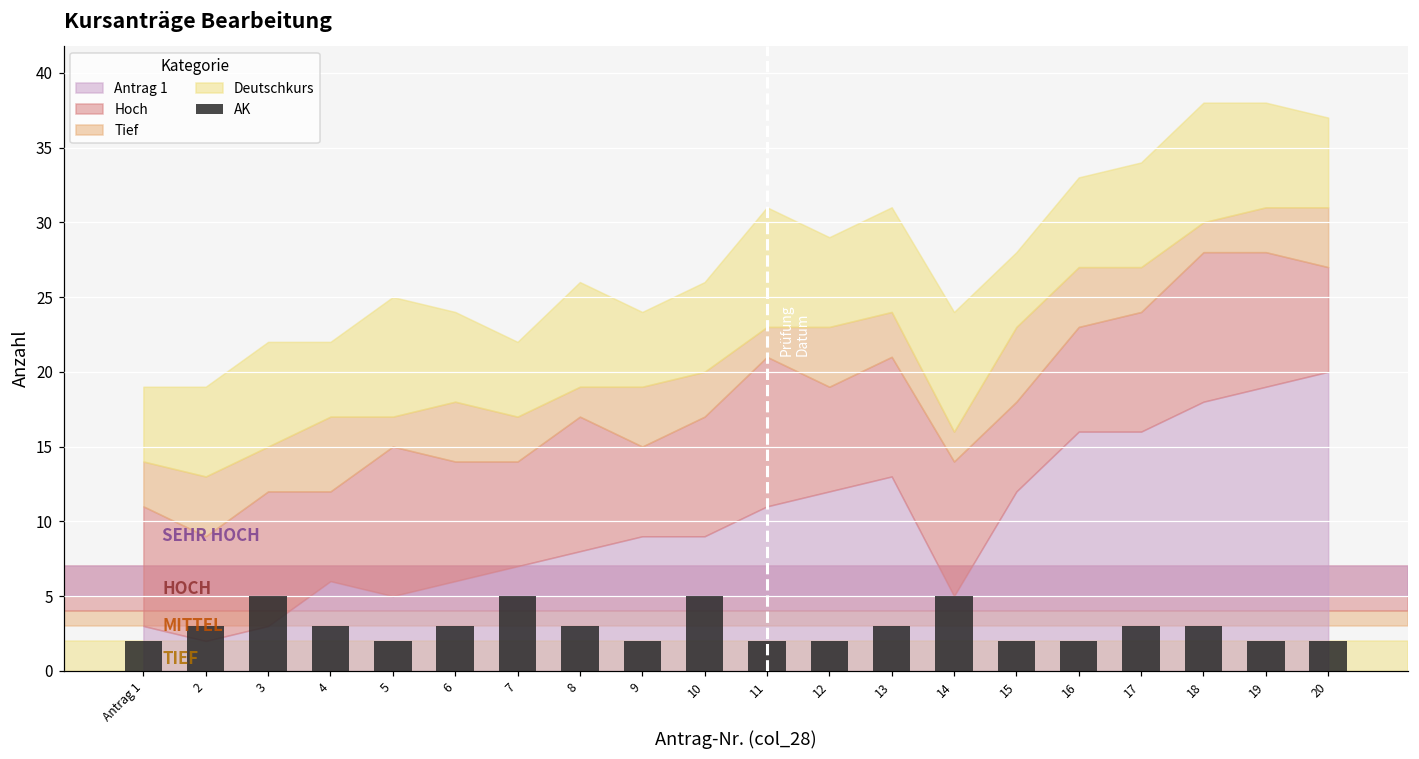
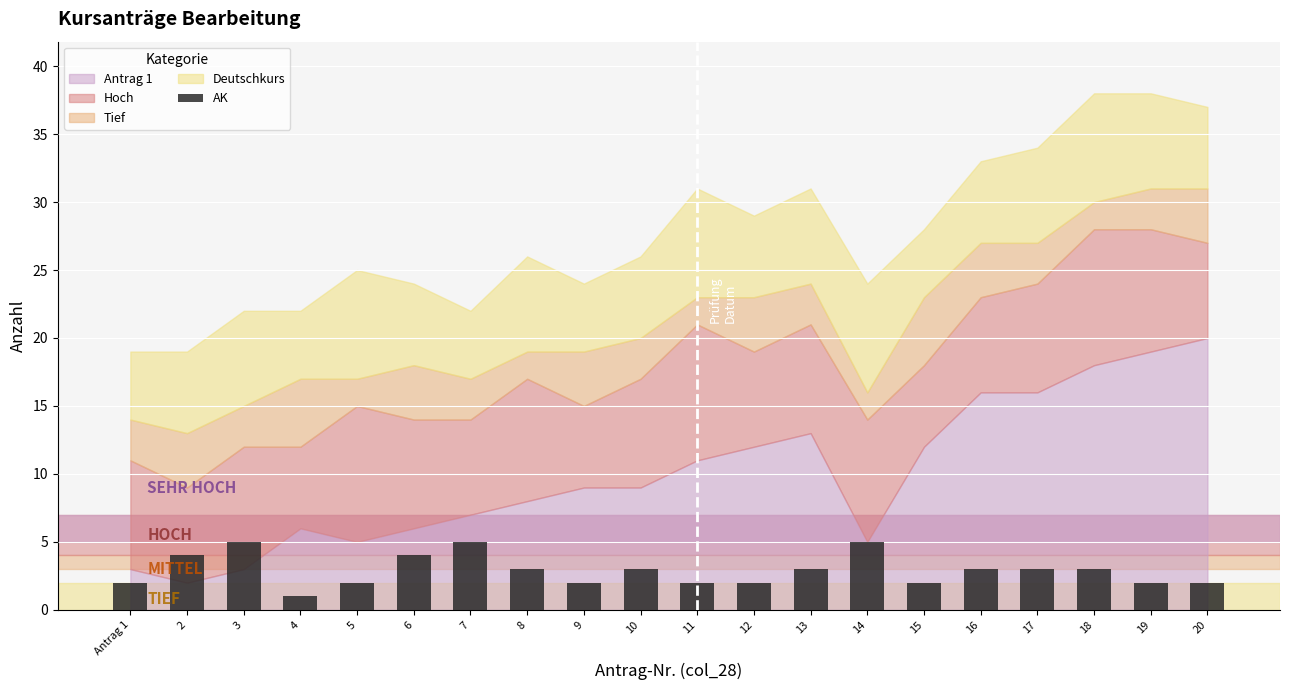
AK, 2: 3 -> 4
AK, 4: 3 -> 1
AK, 6: 3 -> 4
AK, 10: 5 -> 3
AK, 16: 2 -> 3
